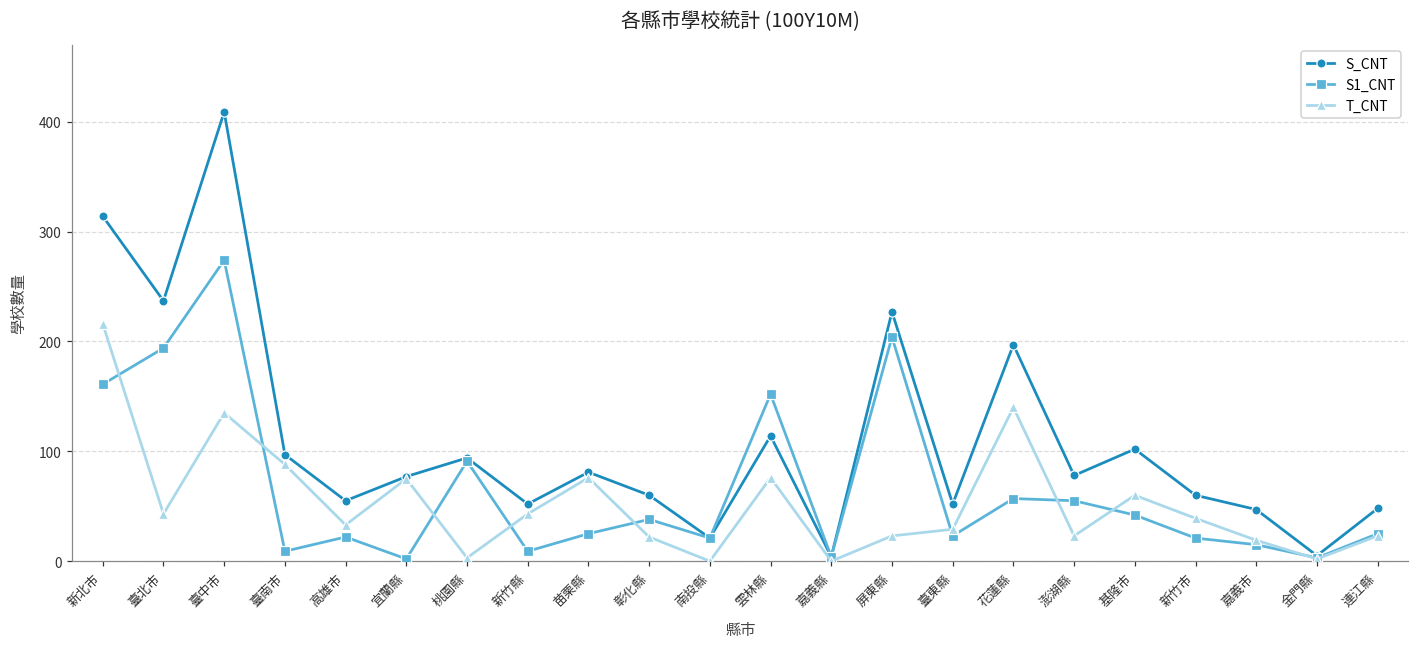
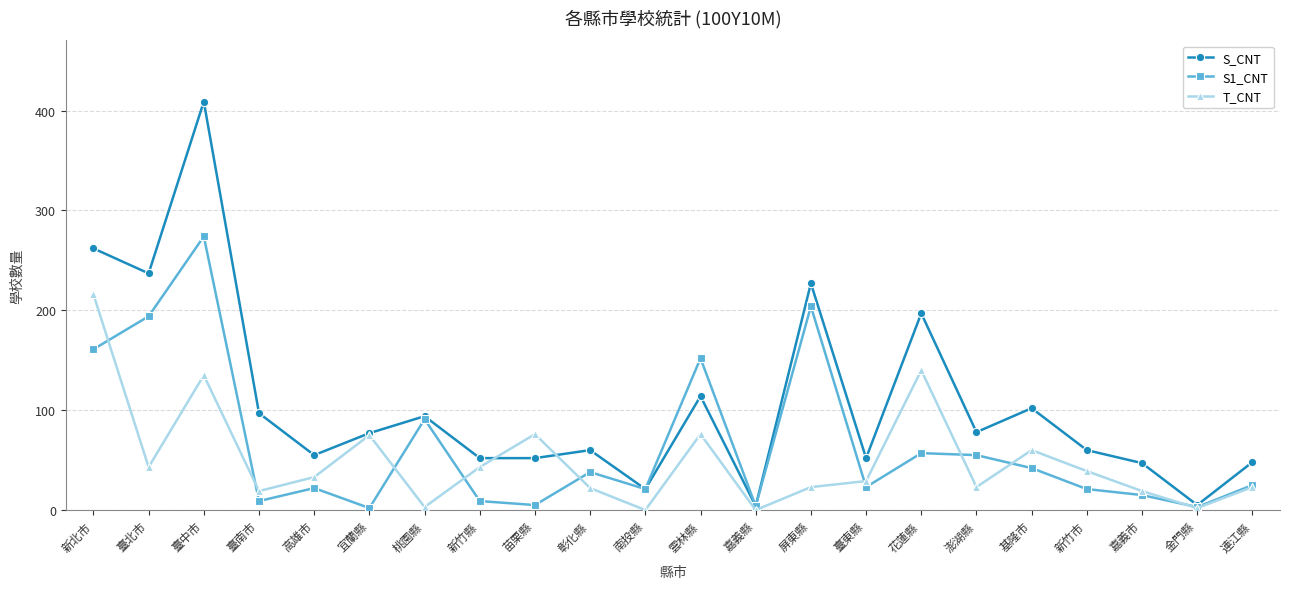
S_CNT, 新北市: 310 -> 260
T_CNT, 臺南市: 90 -> 20
S_CNT, 苗栗縣: 80 -> 50
S1_CNT, 苗栗縣: 30 -> 10
